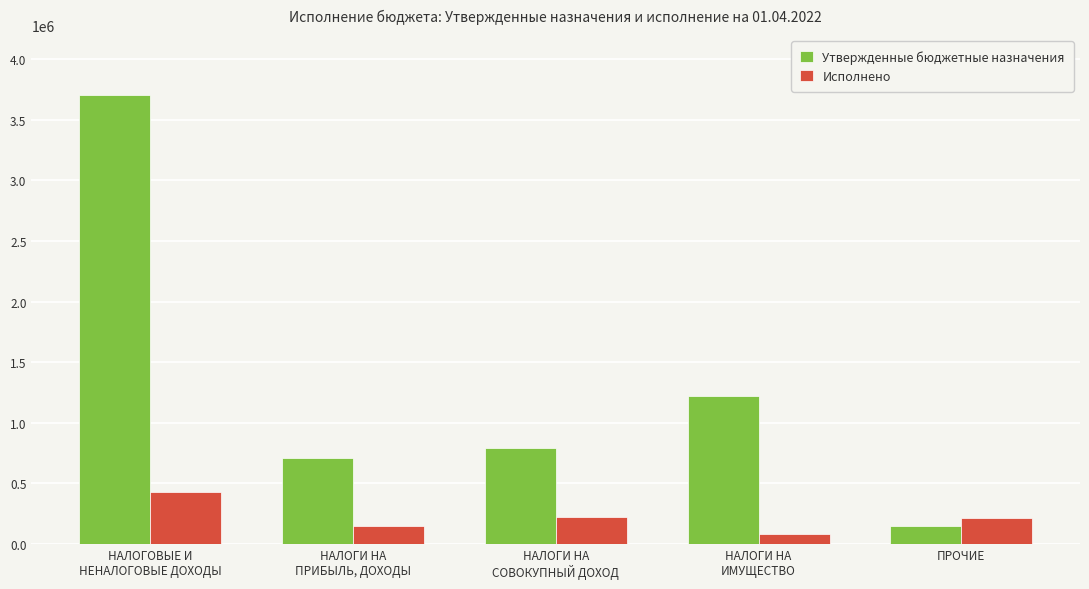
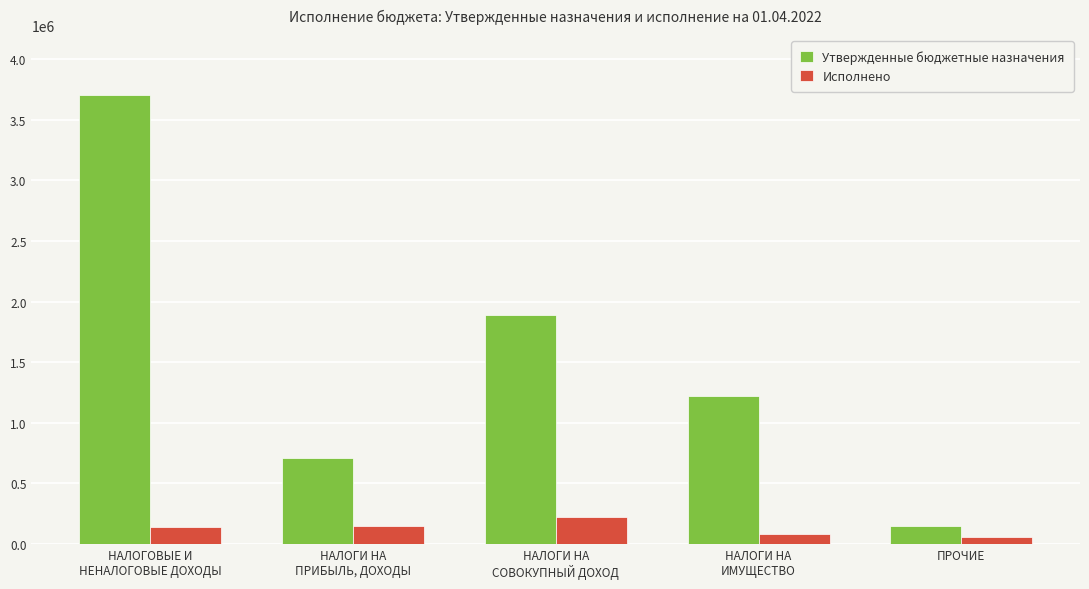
Исполнено, НАЛОГОВЫЕ И НЕНАЛОГОВЫЕ ДОХОДЫ: 430000 -> 140000
Утвержденные бюджетные назначения, НАЛОГИ НА СОВОКУПНЫЙ ДОХОД: 790000 -> 1890000
Исполнено, ПРОЧИЕ: 210000 -> 50000
